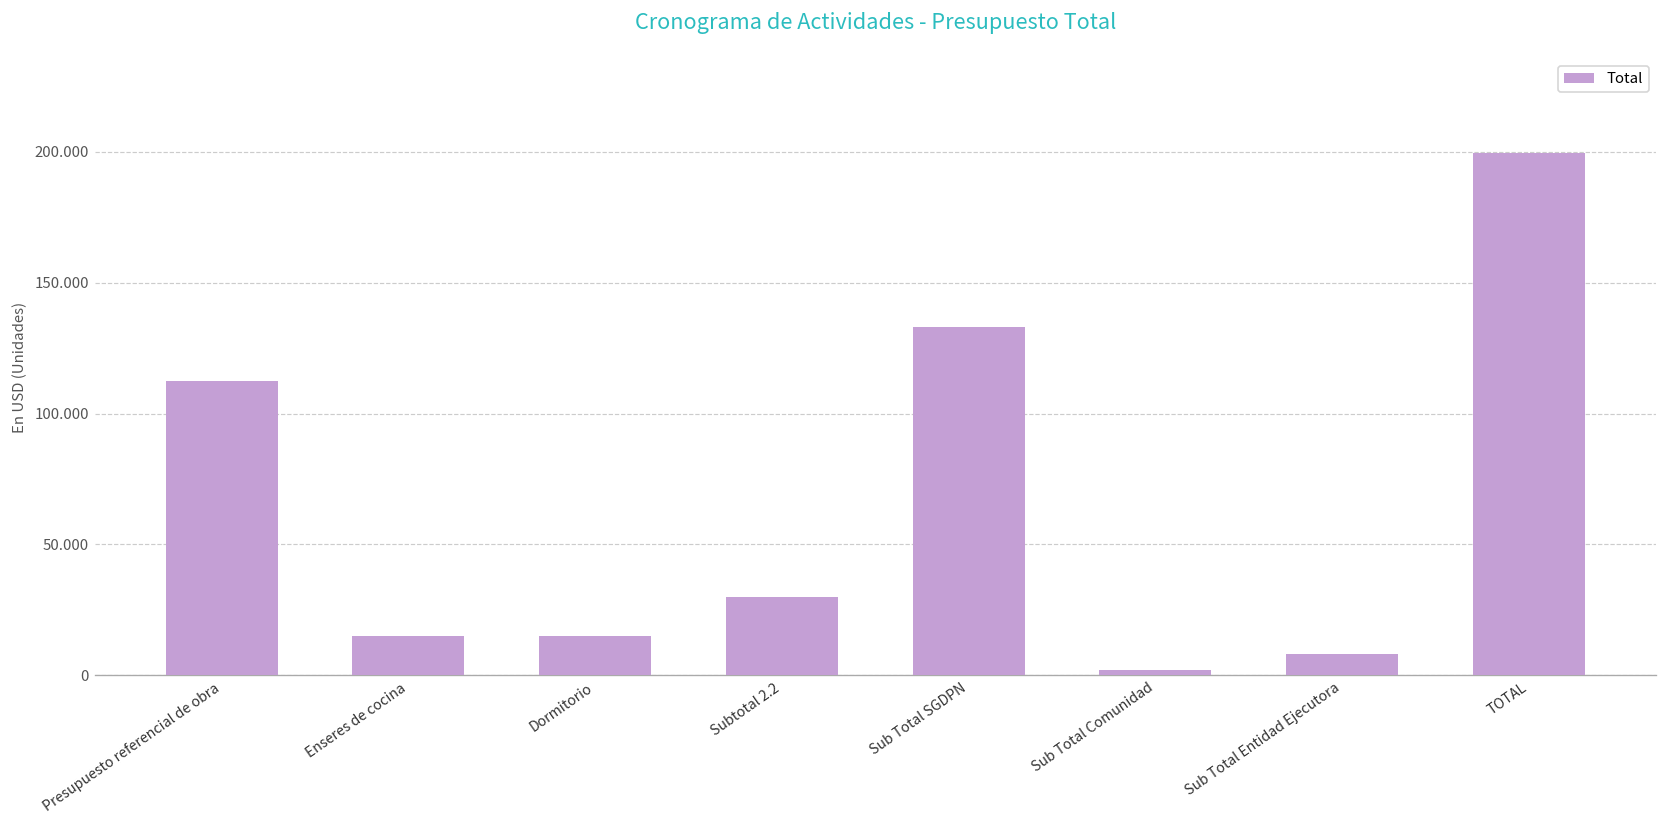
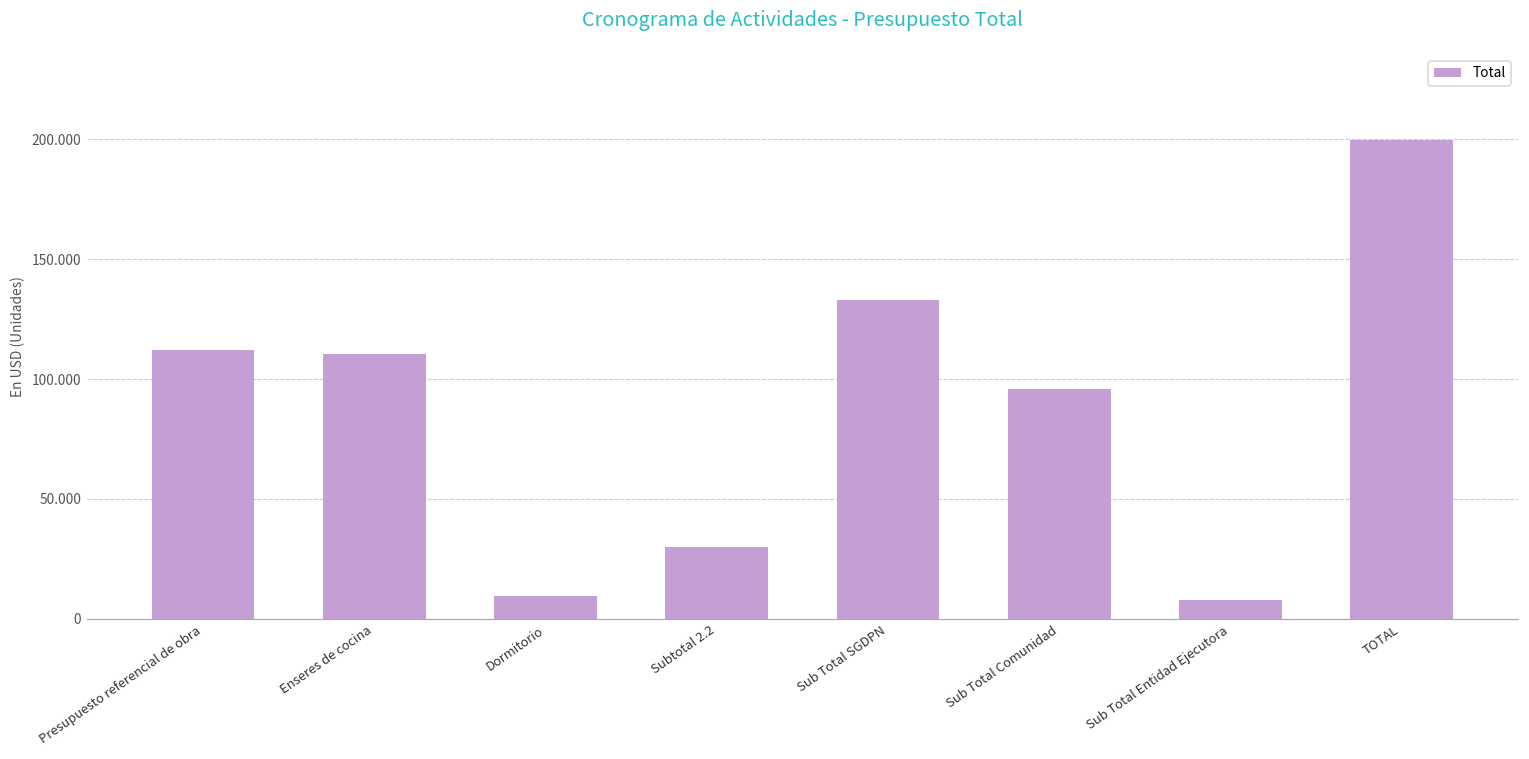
Enseres de cocina: 15 -> 110
Dormitorio: 15 -> 10
Sub Total Comunidad: 2 -> 96
